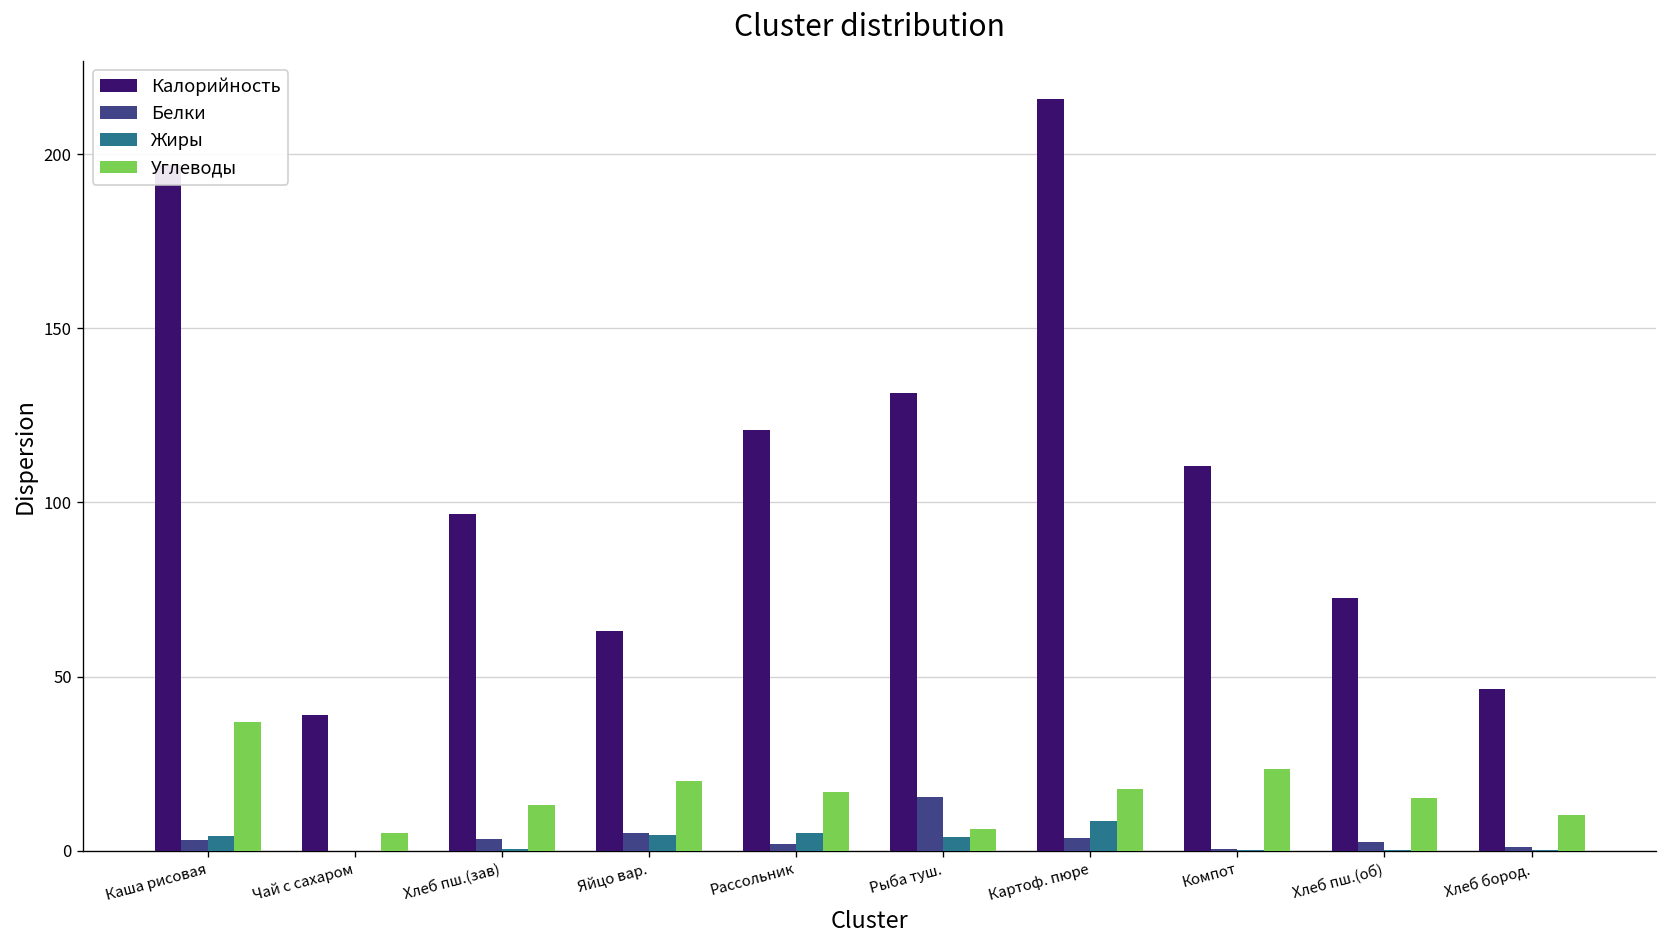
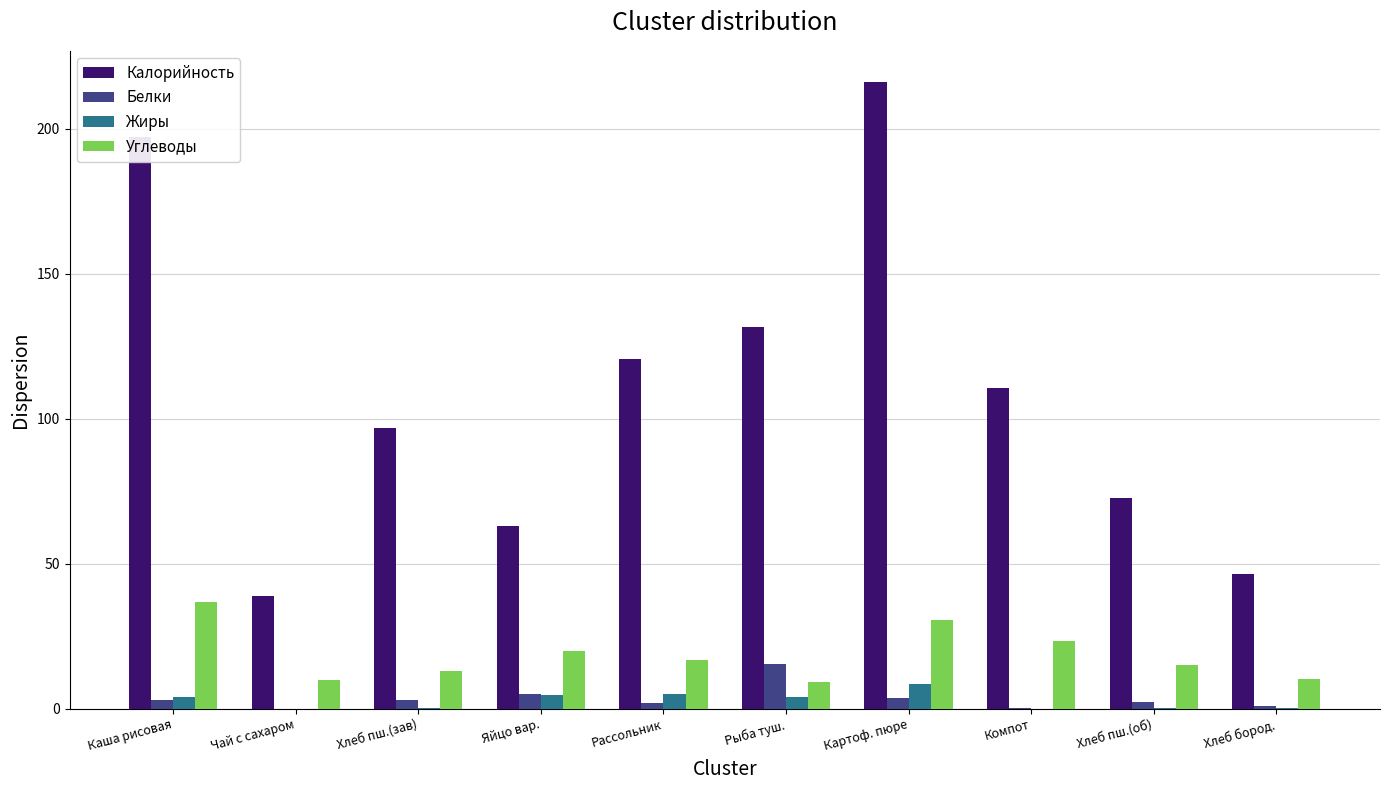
Углеводы, Чай с сахаром: 5 -> 10
Углеводы, Рыба туш.: 6 -> 9
Углеводы, Картоф. пюре: 18 -> 31
